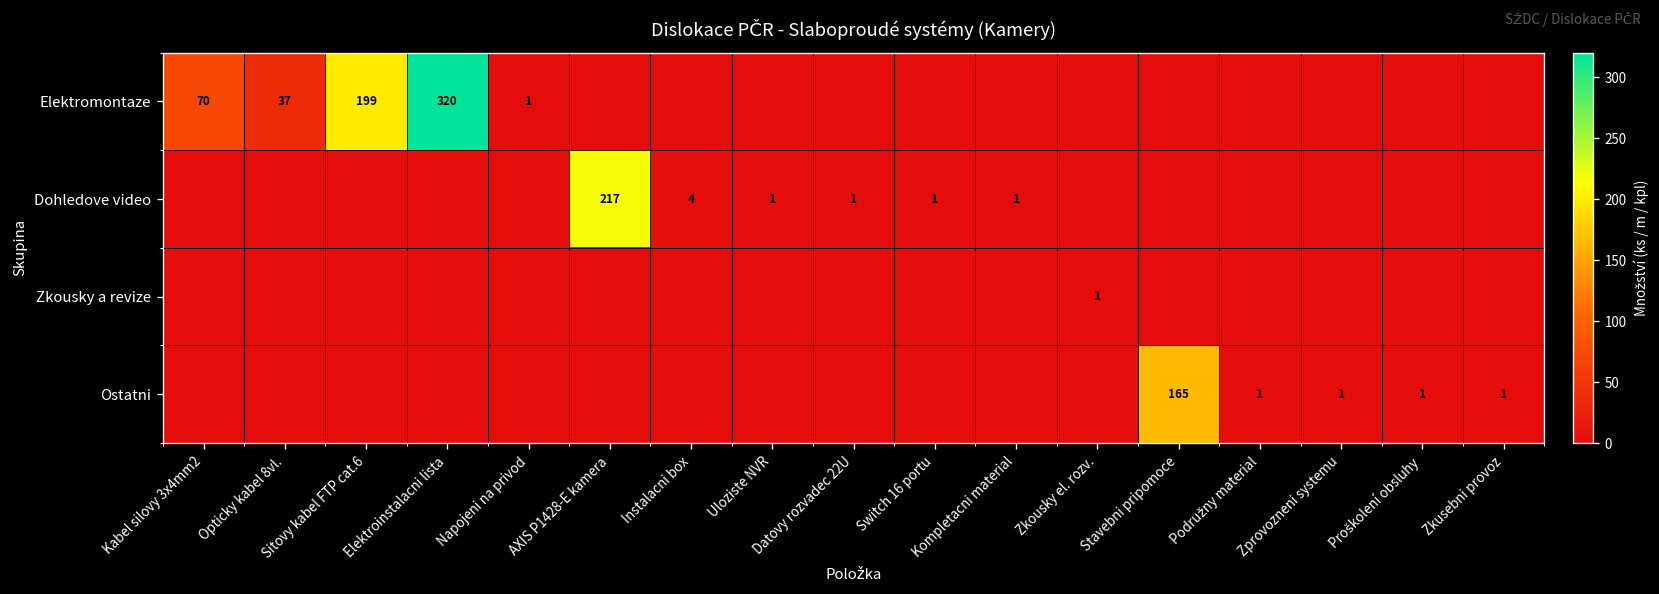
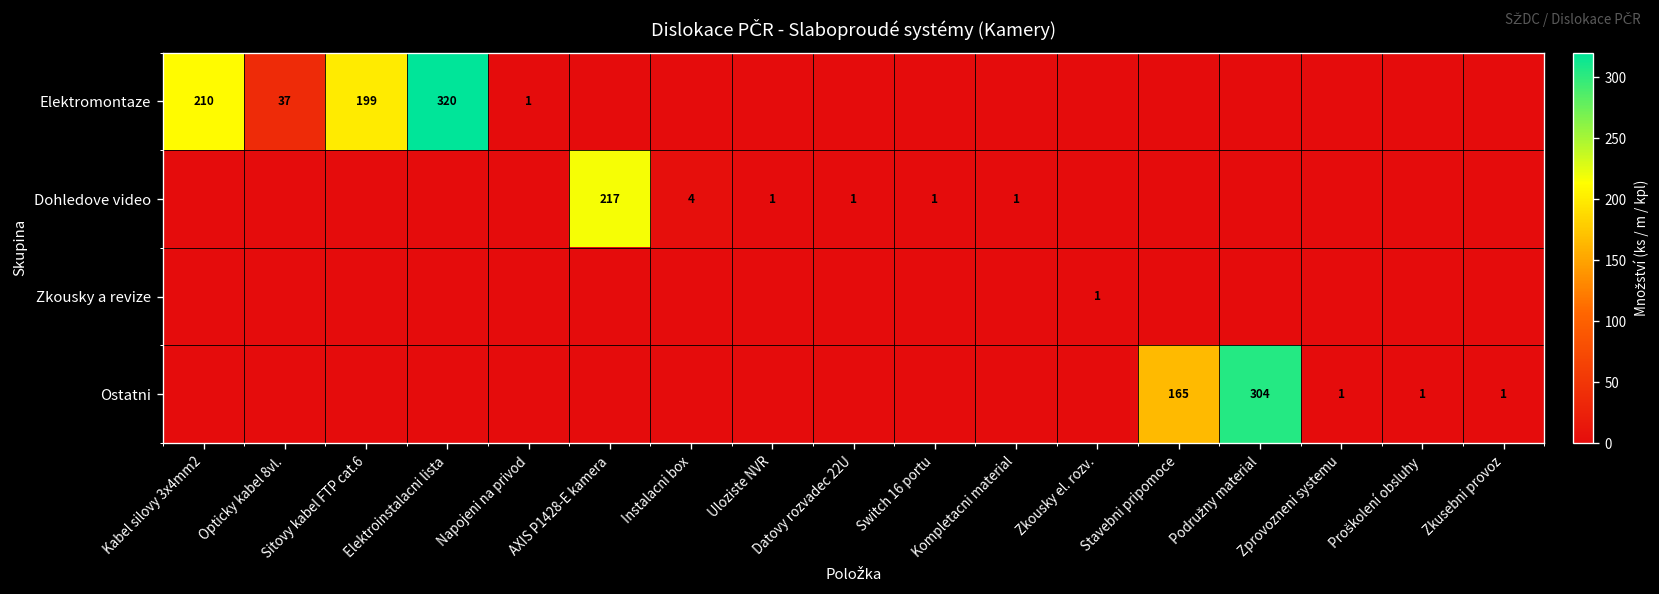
Elektromontaze, Kabel silovy 3x4mm2: 70 -> 210
Ostatni, Podružny material: 1 -> 304
